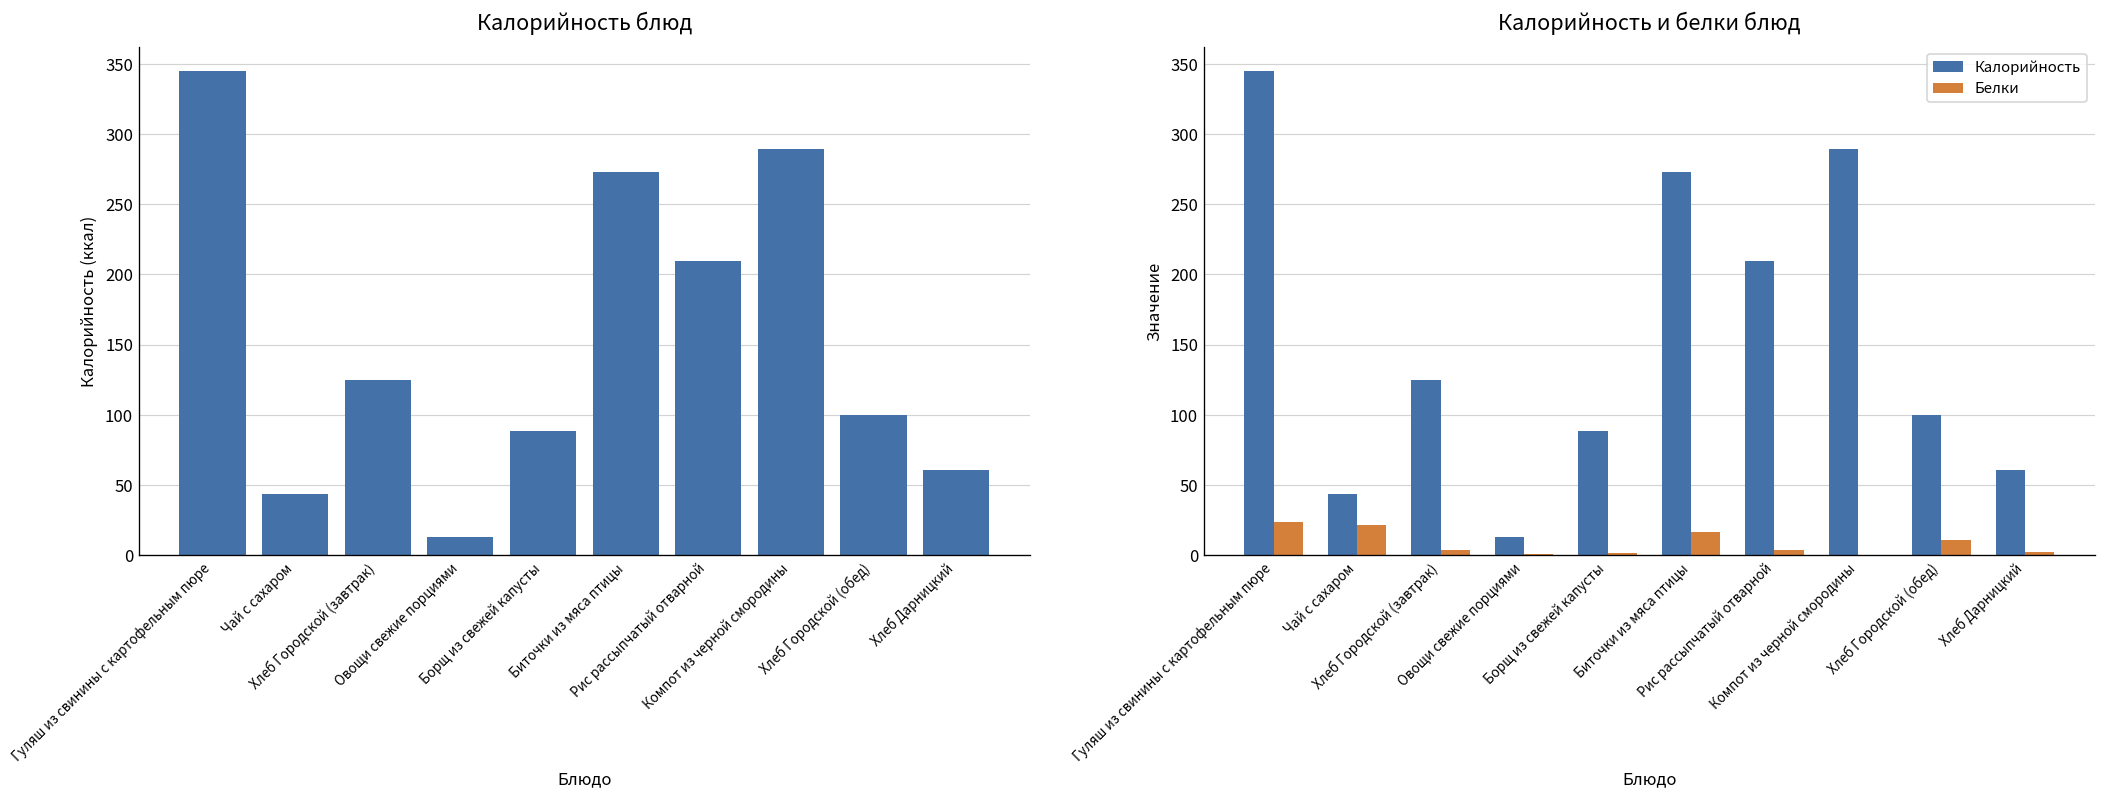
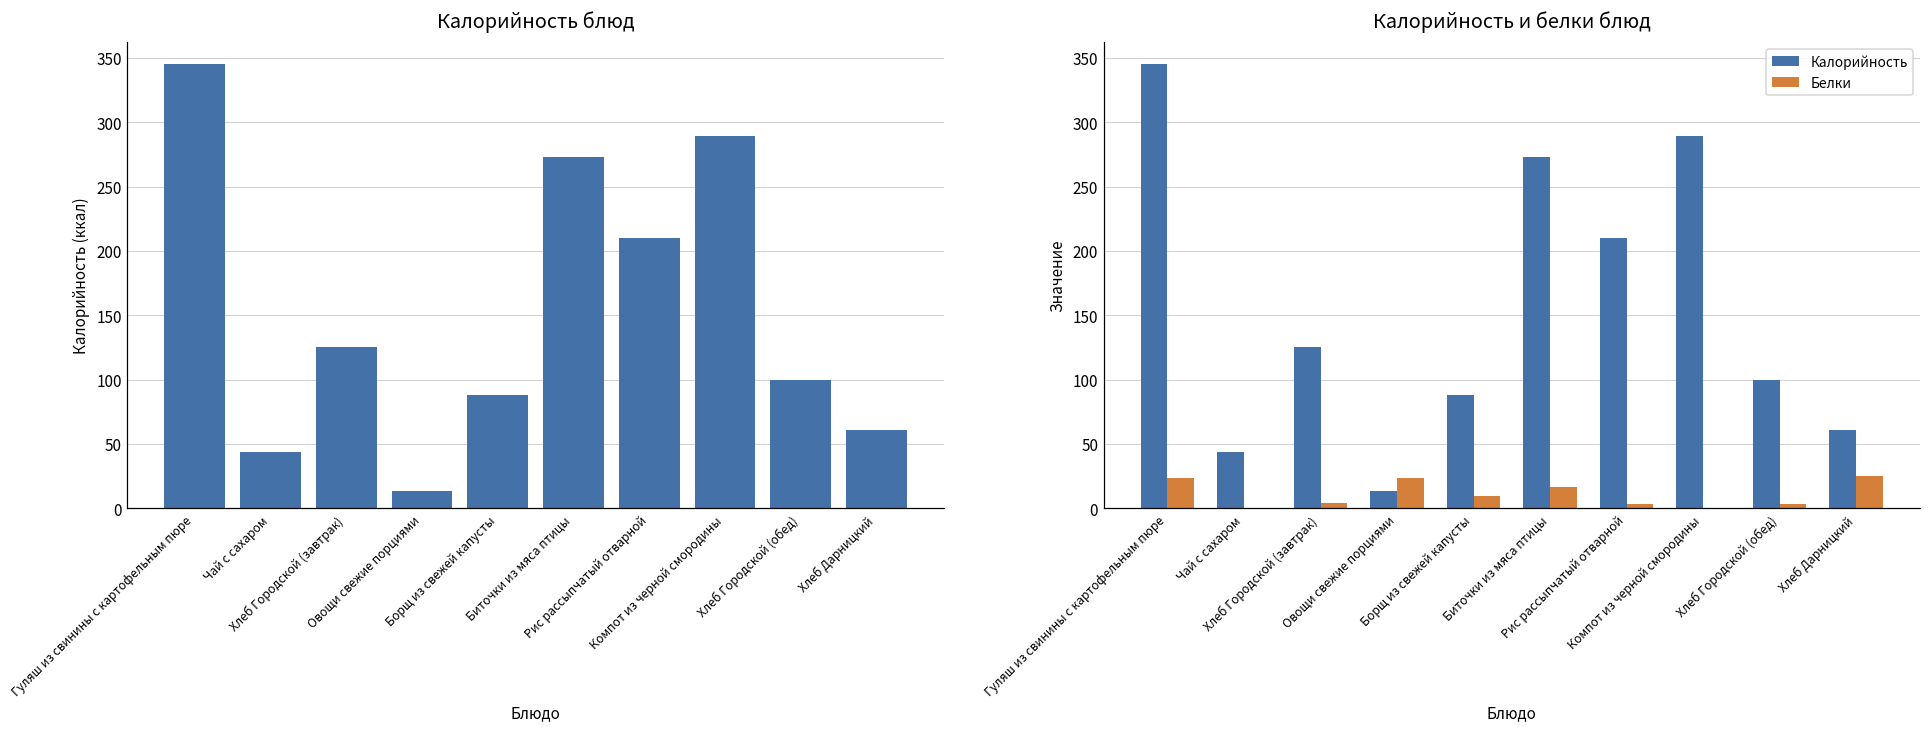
Калорийность и белки блюд, Белки, Чай с сахаром: 21 -> 0
Калорийность и белки блюд, Белки, Овощи свежие порциями: 1 -> 23
Калорийность и белки блюд, Белки, Борщ из свежей капусты: 1 -> 10
Калорийность и белки блюд, Белки, Хлеб Городской (обед): 11 -> 3
Калорийность и белки блюд, Белки, Хлеб Дарницкий: 3 -> 26
